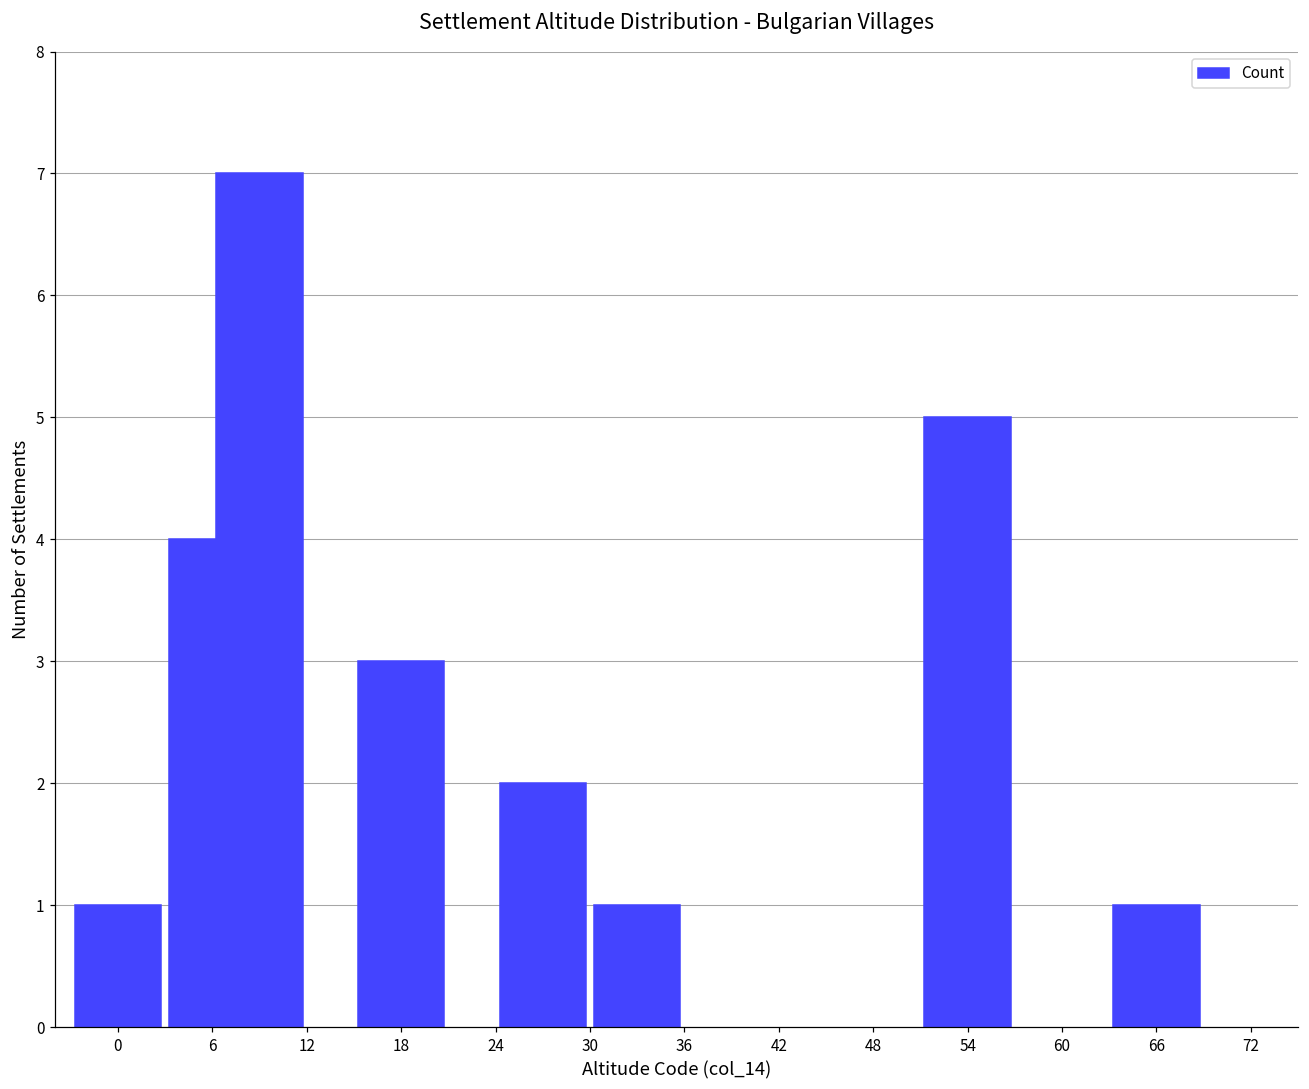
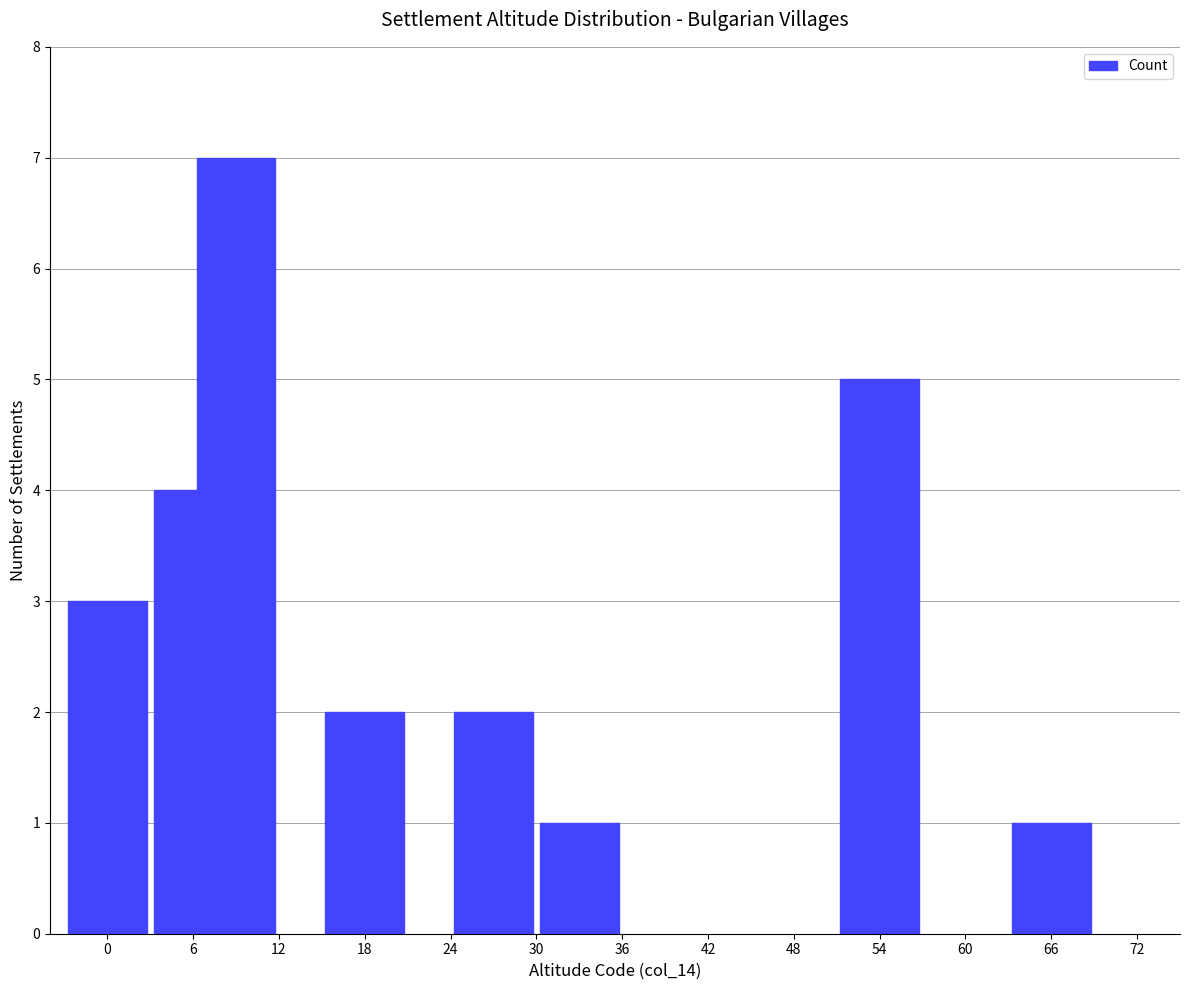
0: 1 -> 3
18: 3 -> 2
